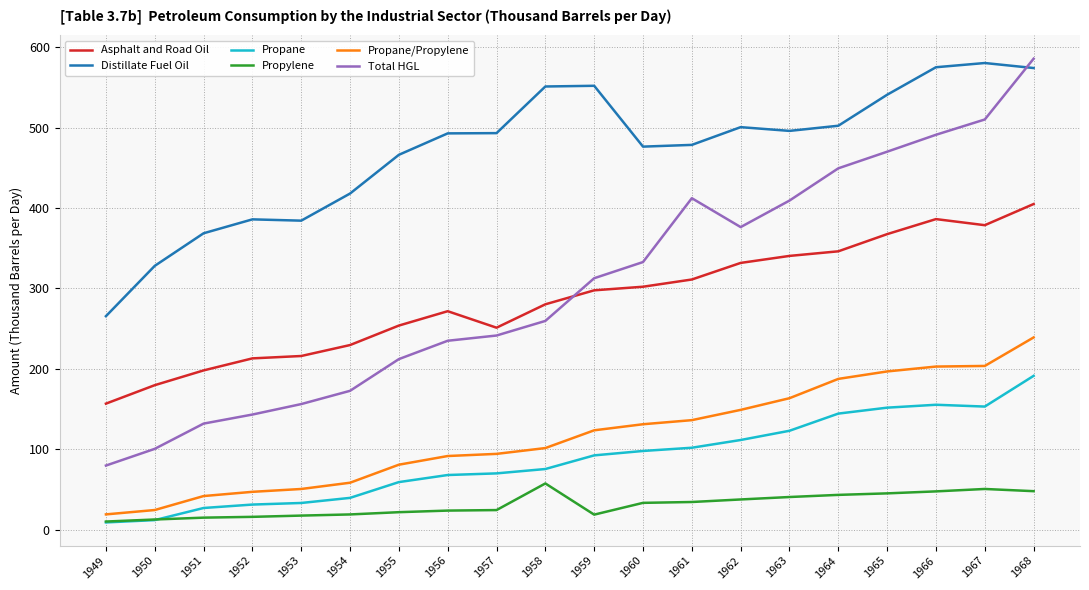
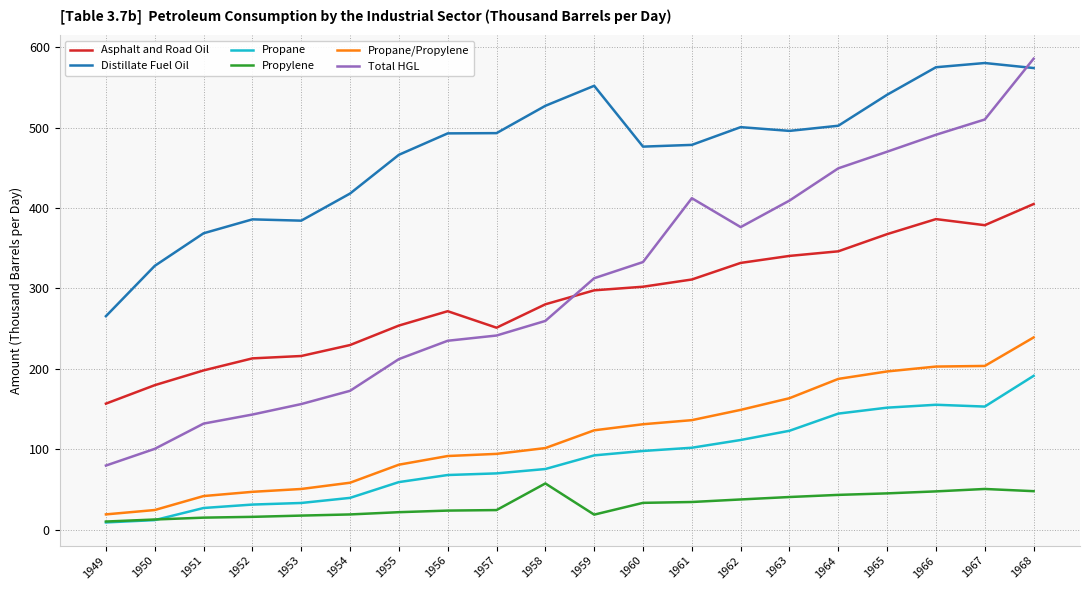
Distillate Fuel Oil, 1958: 550 -> 530
